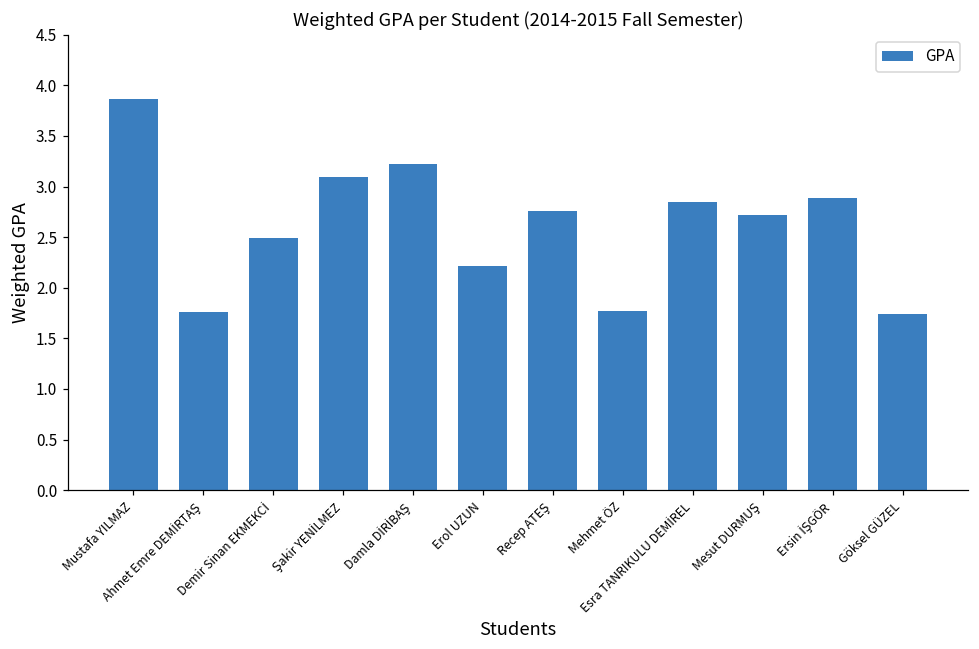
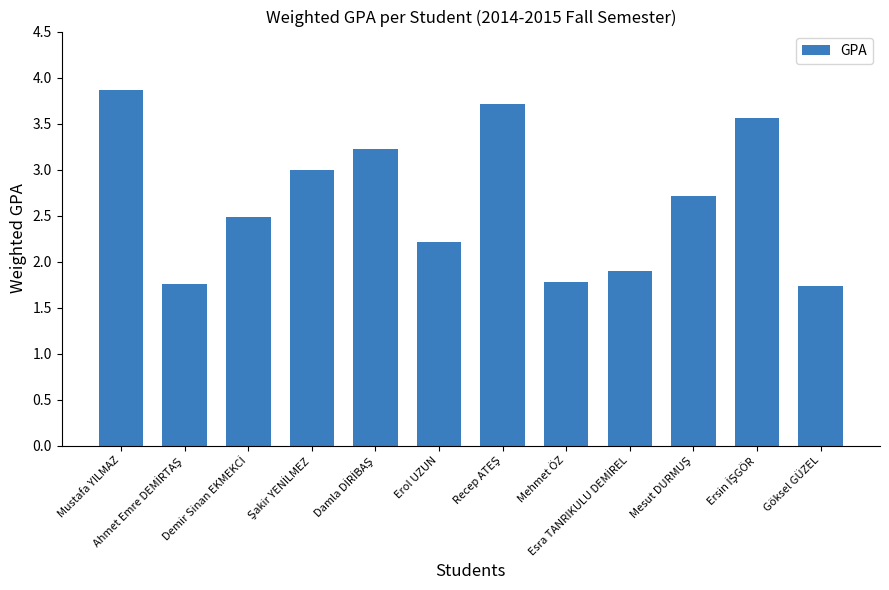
Şakir YENİLMEZ: 3.1 -> 3.0
Recep ATEŞ: 2.8 -> 3.7
Esra TANRIKULU DEMİREL: 2.8 -> 1.9
Ersin İŞGÖR: 2.9 -> 3.6
